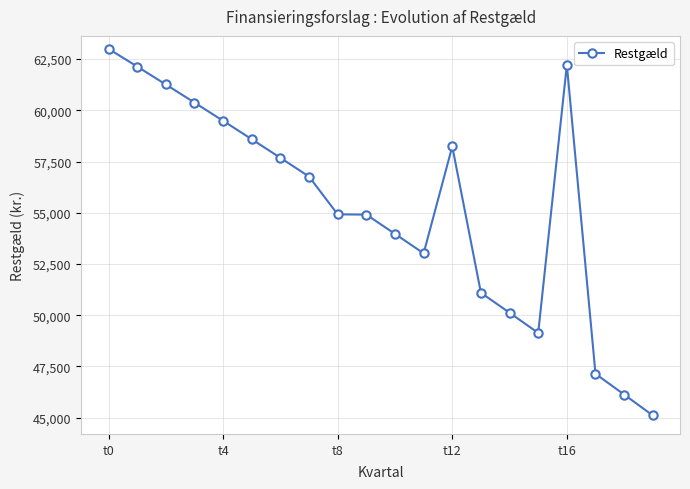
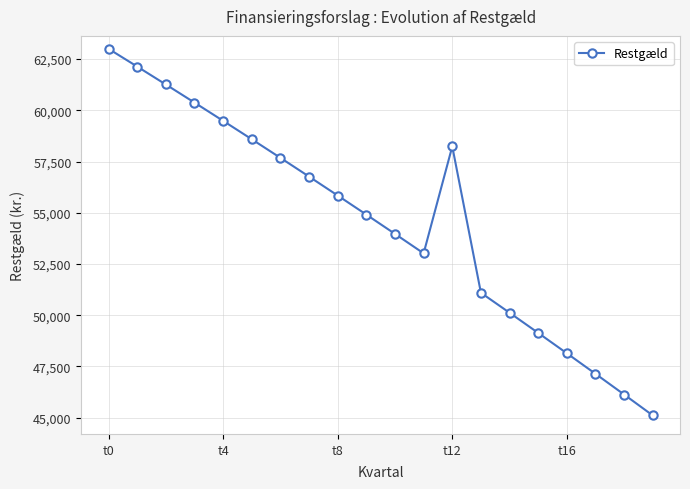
t8: 54,900 -> 55,800
t16: 62,200 -> 48,100
